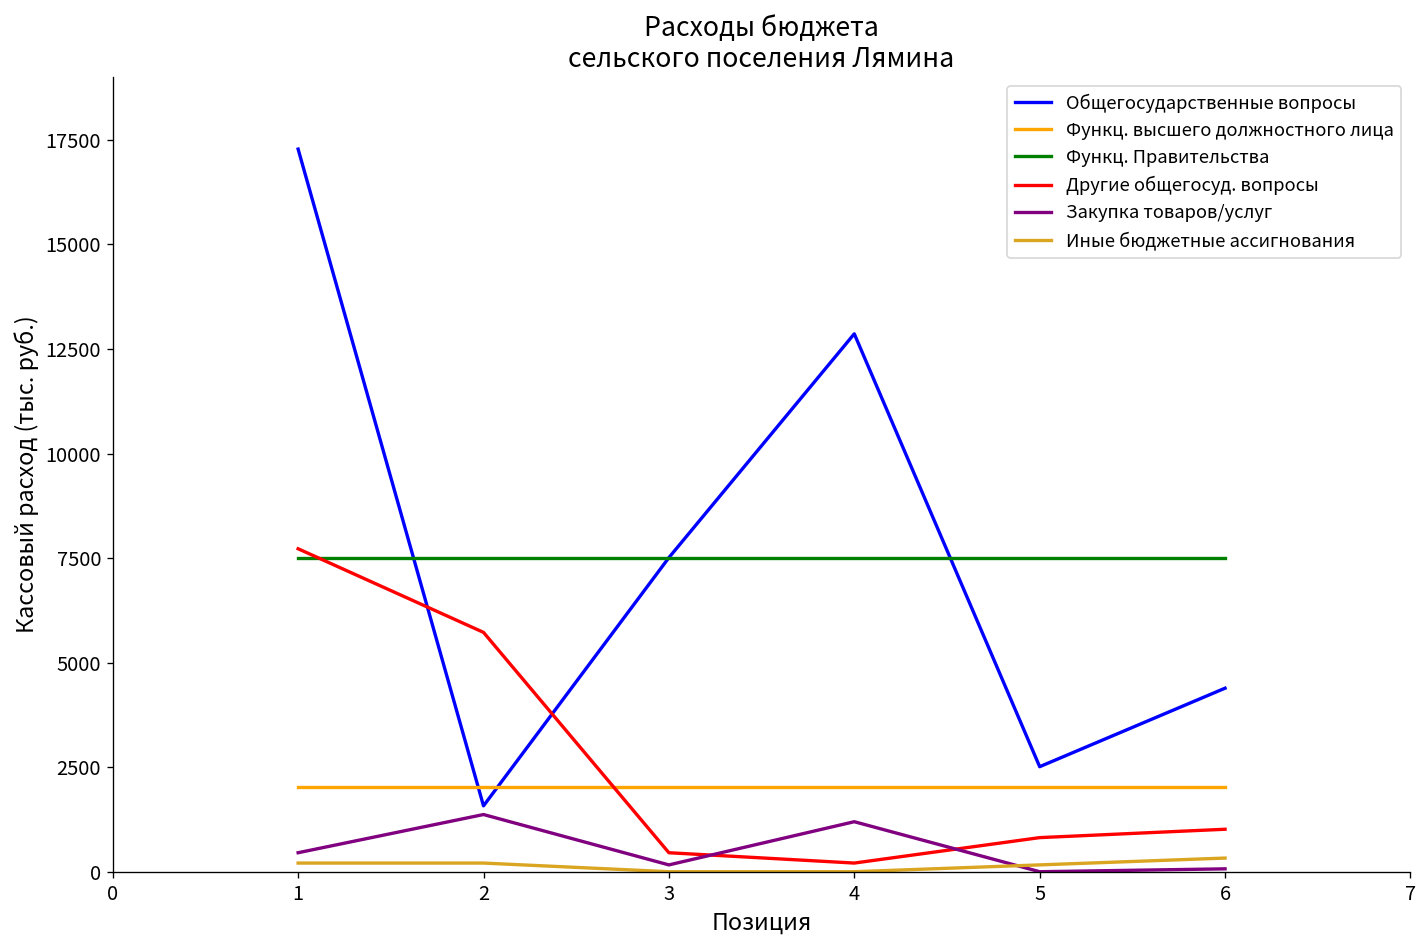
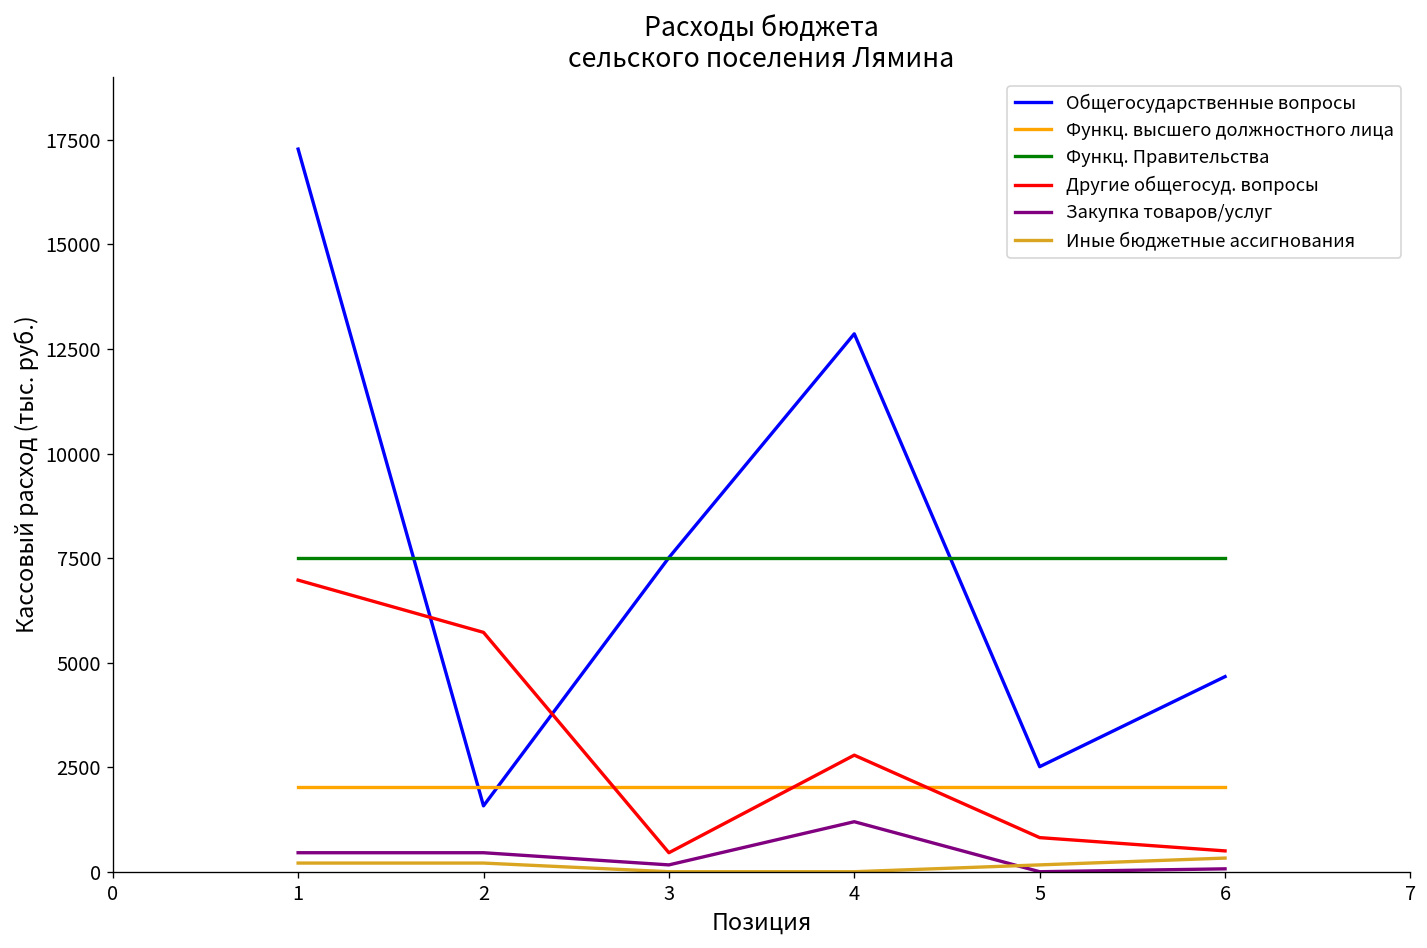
Другие общегосуд. вопросы, 1: 7700 -> 7000
Закупка товаров/услуг, 2: 1400 -> 500
Другие общегосуд. вопросы, 4: 200 -> 2800
Общегосударственные вопросы, 6: 4400 -> 4700
Другие общегосуд. вопросы, 6: 1000 -> 500
